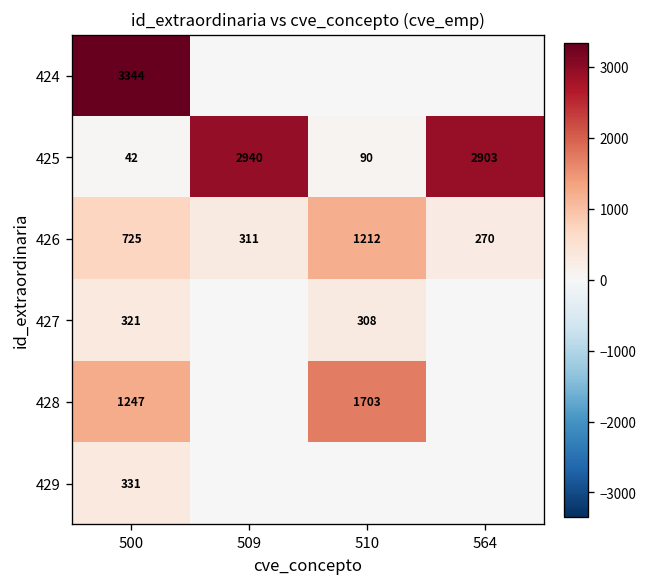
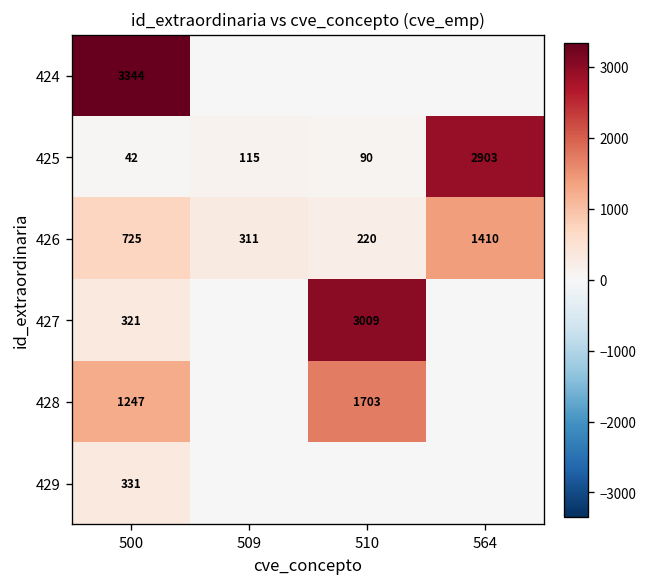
425, 509: 2940 -> 115
426, 510: 1212 -> 220
426, 564: 270 -> 1410
427, 510: 308 -> 3009
